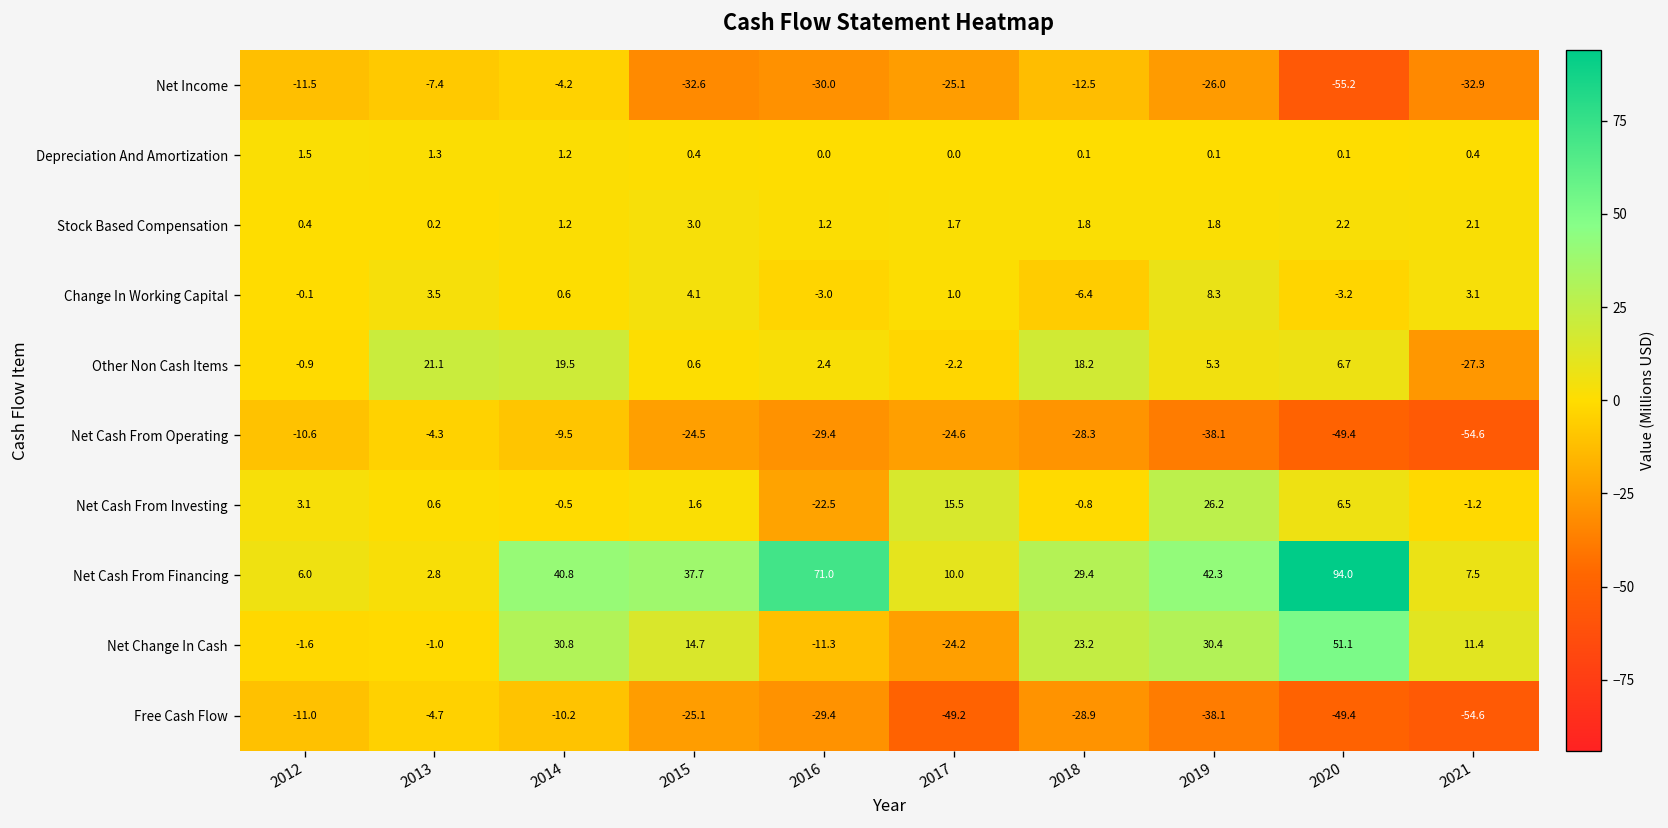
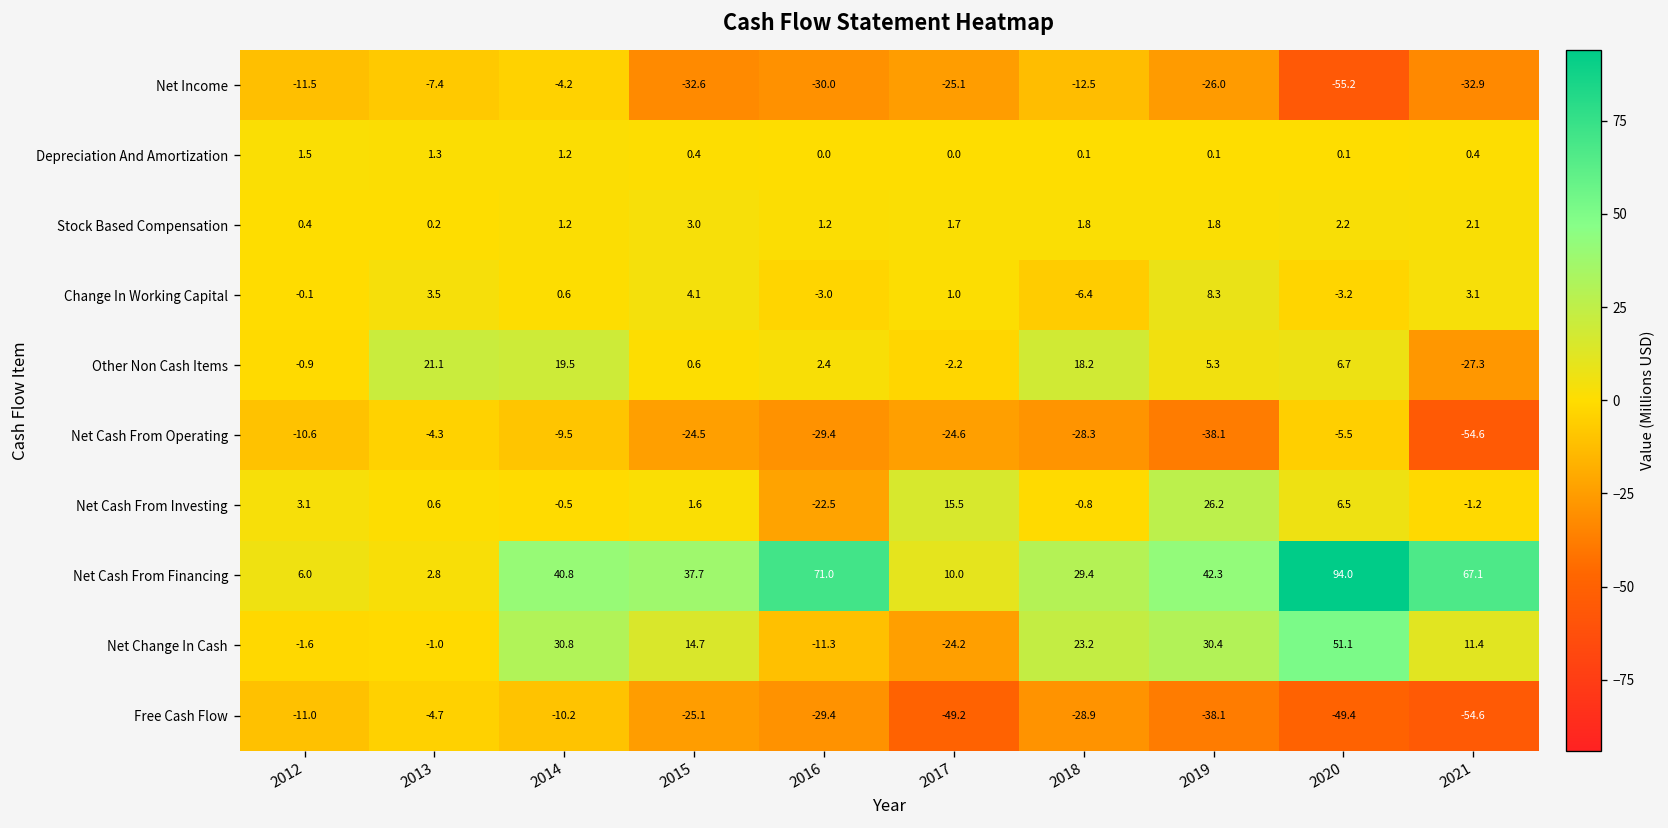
Net Cash From Operating, 2020: -49.4 -> -5.5
Net Cash From Financing, 2021: 7.5 -> 67.1
